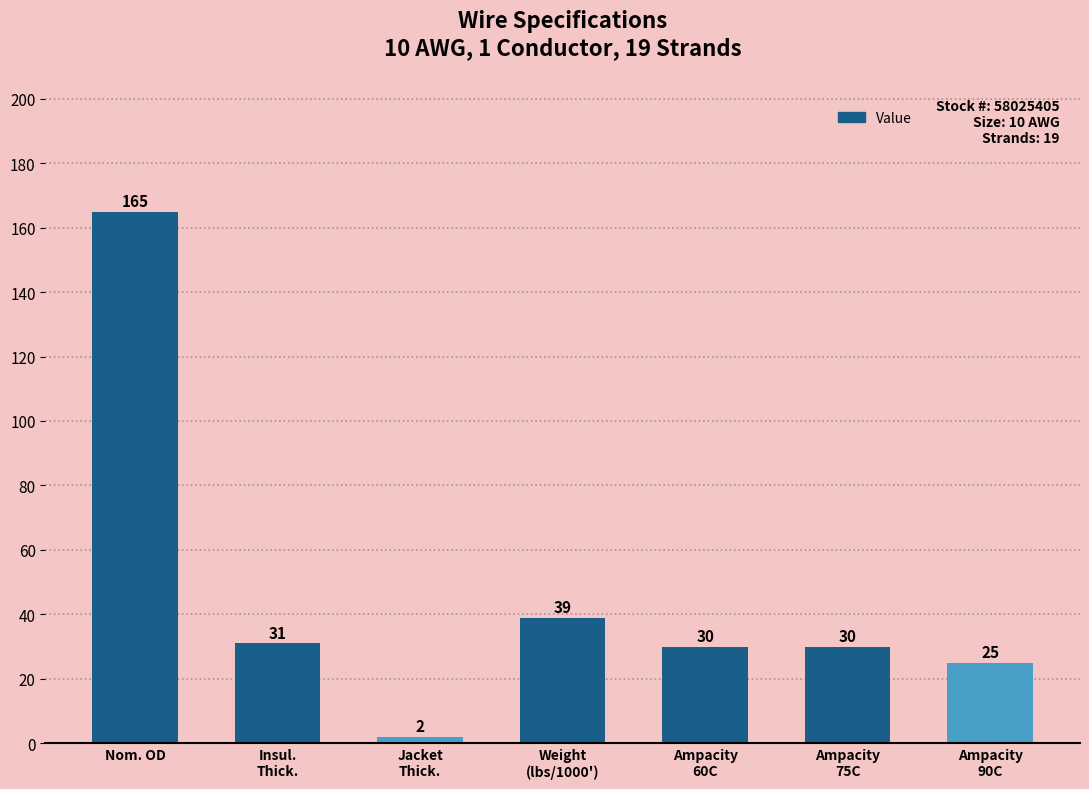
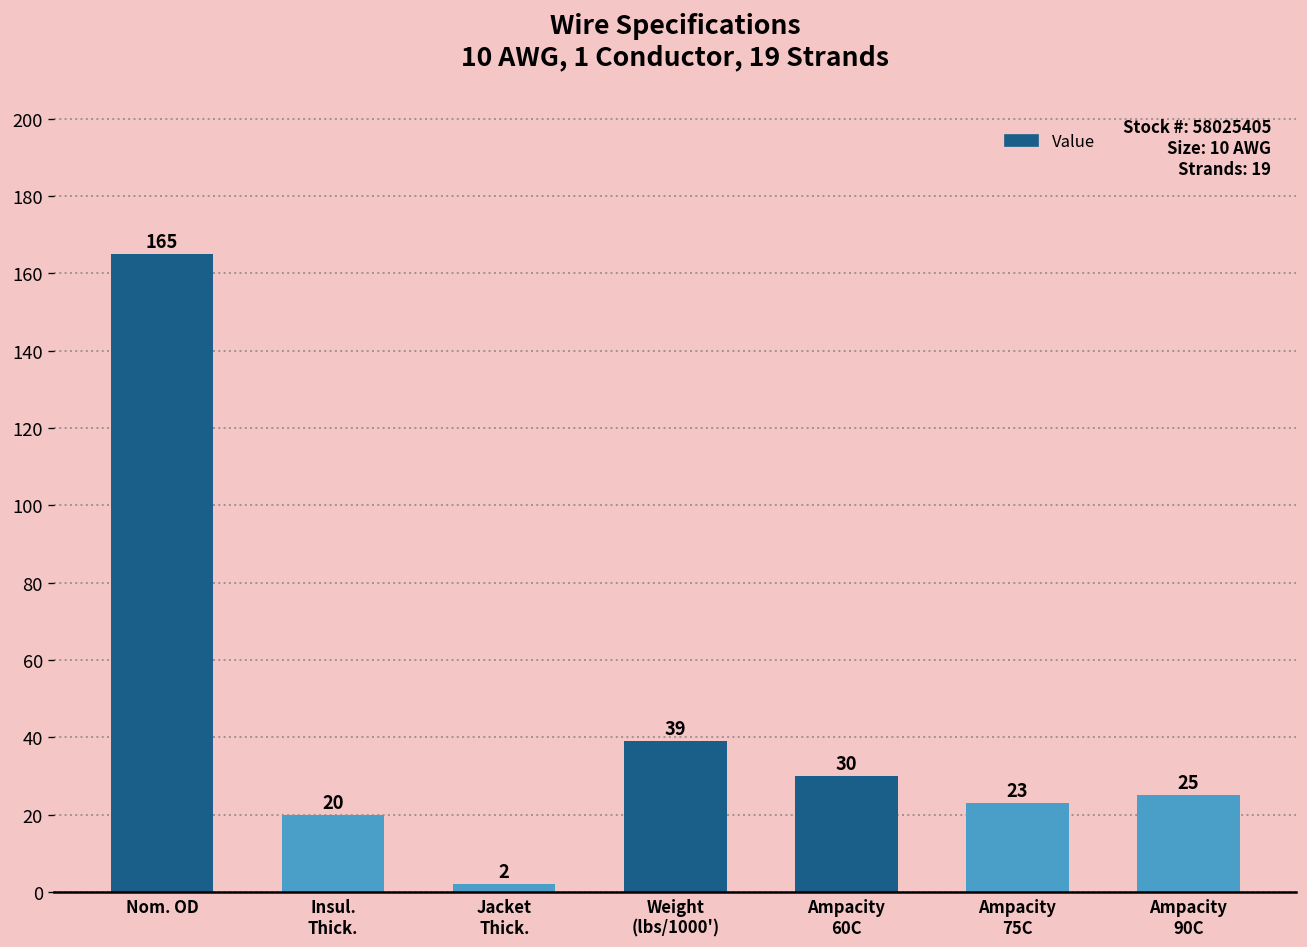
Insul. Thick.: 31 -> 20
Ampacity 75C: 30 -> 23
